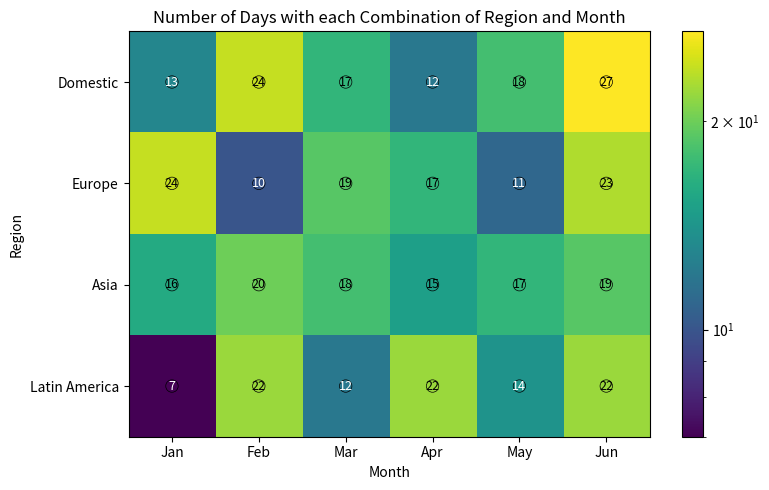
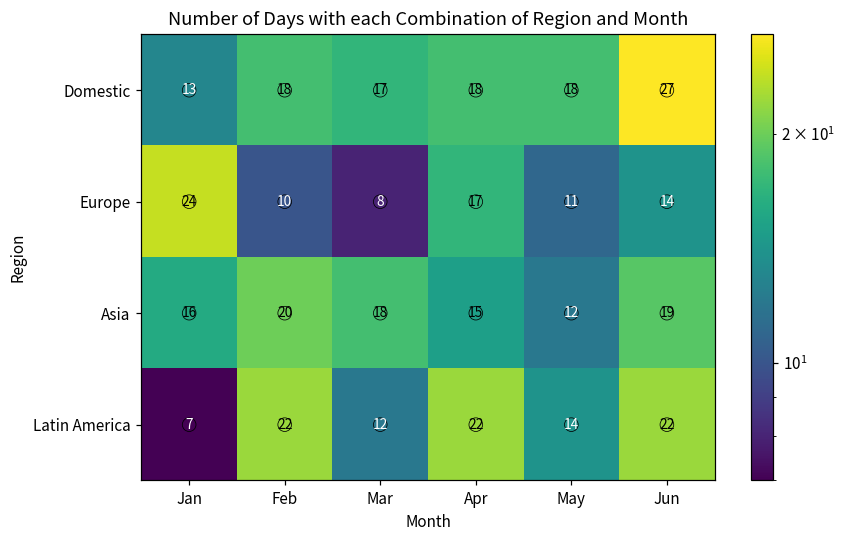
Domestic, Feb: 24 -> 18
Domestic, Apr: 12 -> 18
Europe, Mar: 19 -> 8
Europe, Jun: 23 -> 14
Asia, May: 17 -> 12
